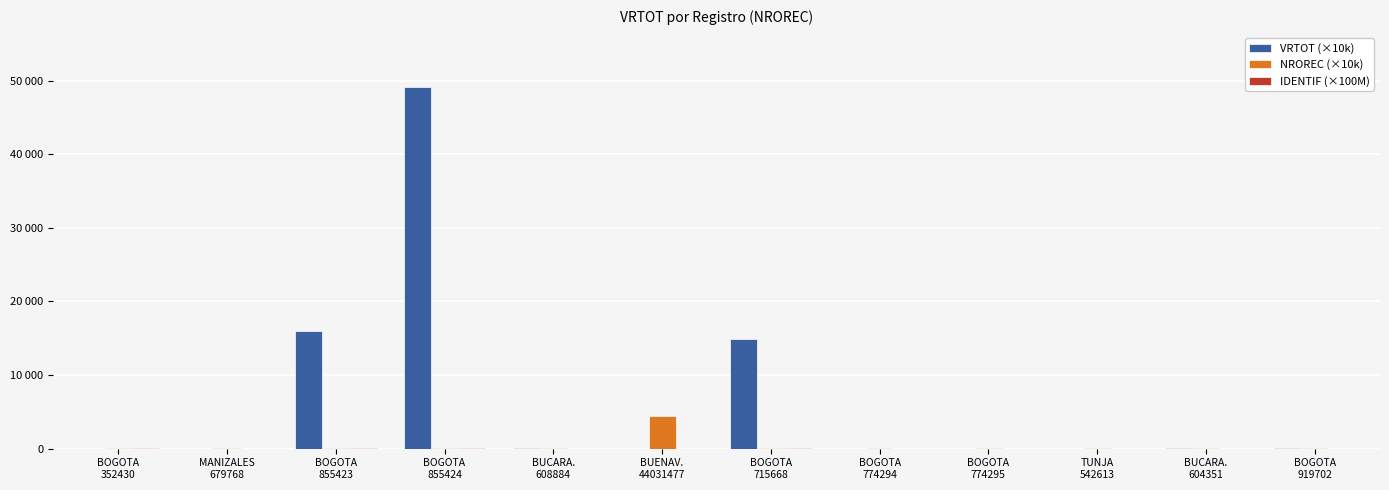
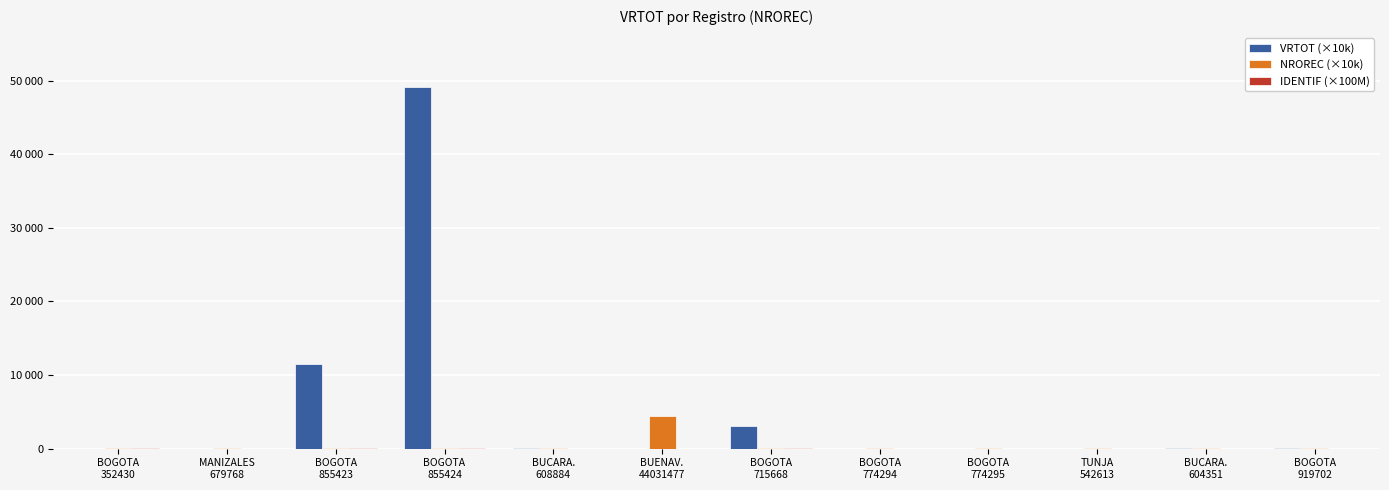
VRTOT (×10k), BOGOTA 855423: 16000 -> 11000
VRTOT (×10k), BOGOTA 715668: 15000 -> 3000
